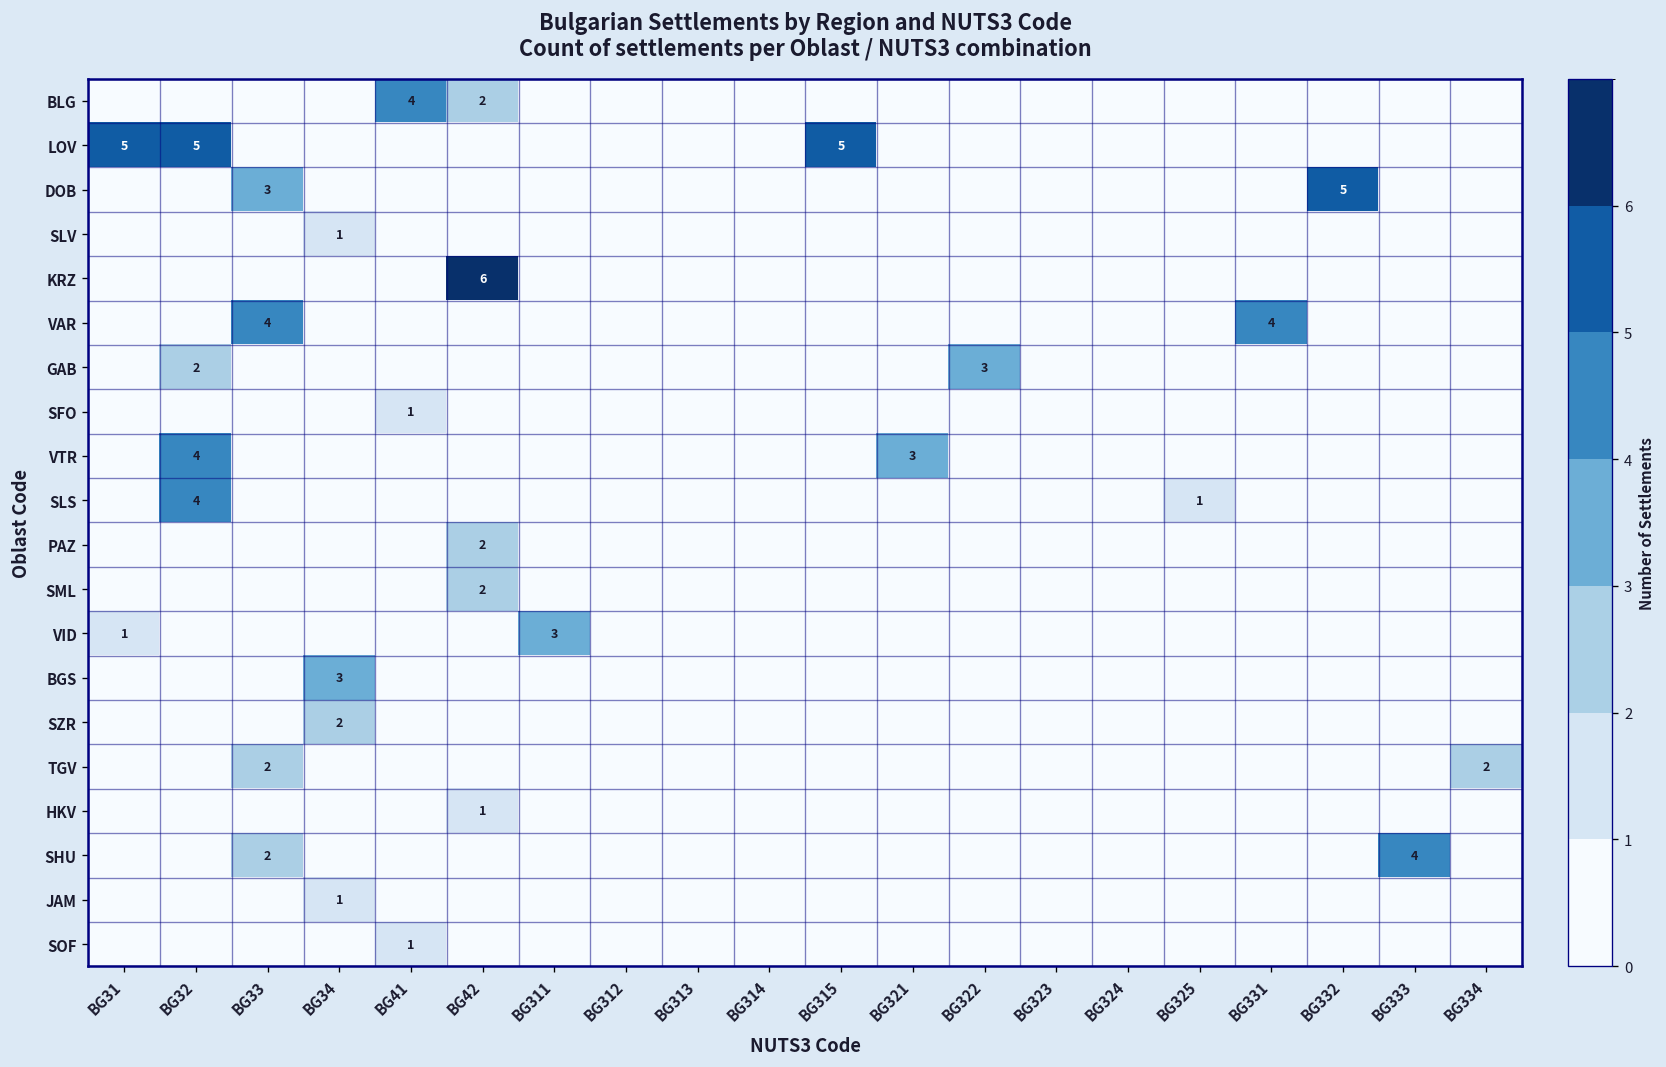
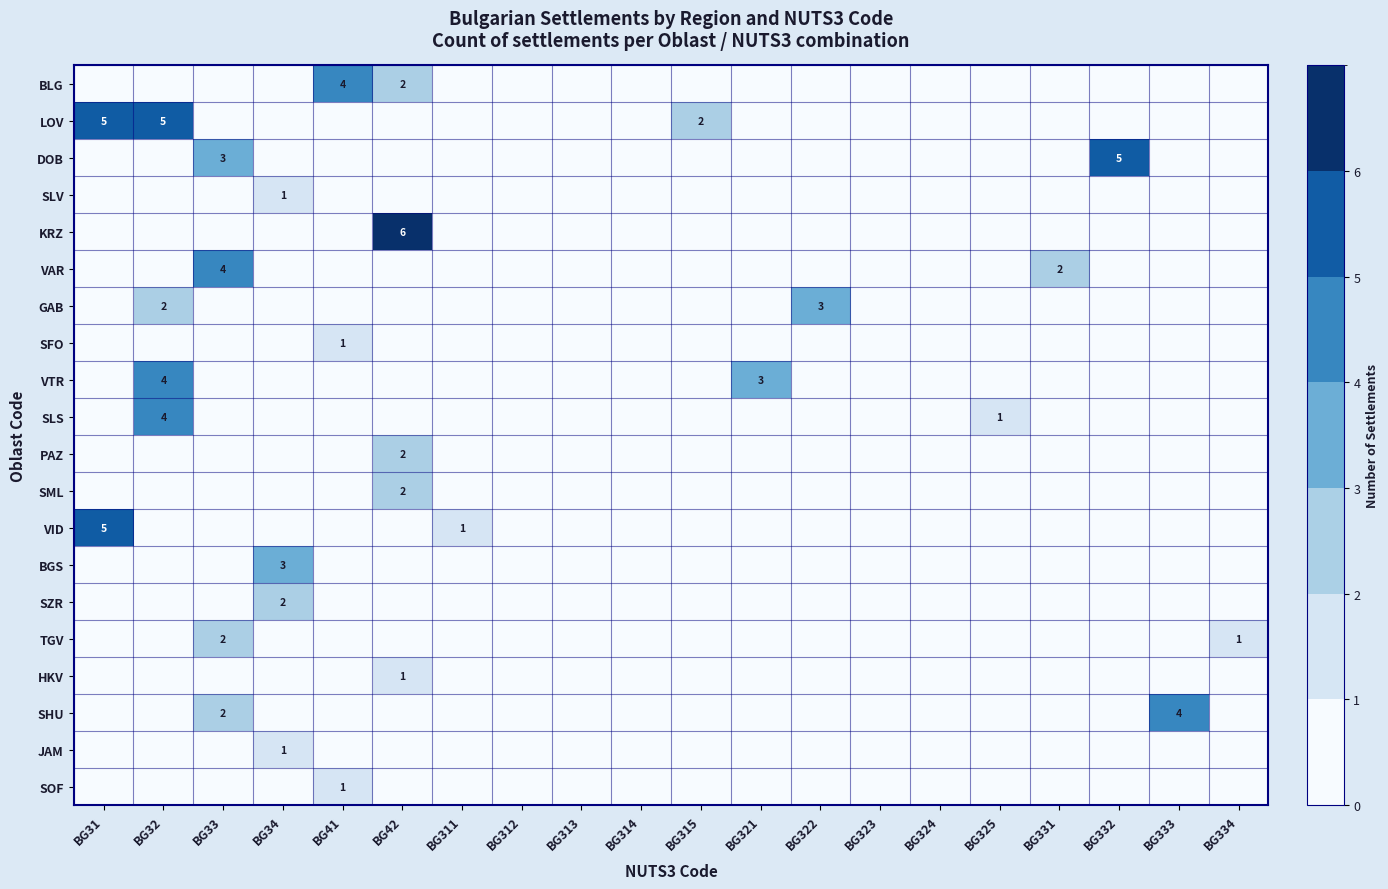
LOV, BG315: 5 -> 2
VAR, BG331: 4 -> 2
VID, BG31: 1 -> 5
VID, BG311: 3 -> 1
TGV, BG334: 2 -> 1
